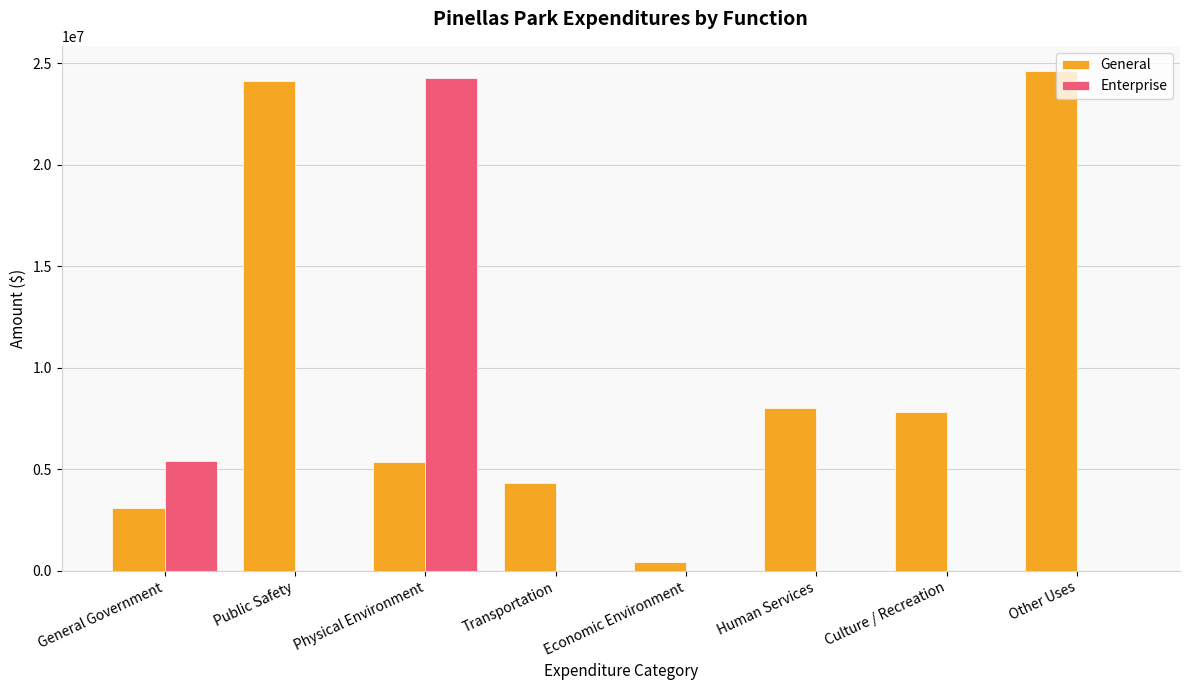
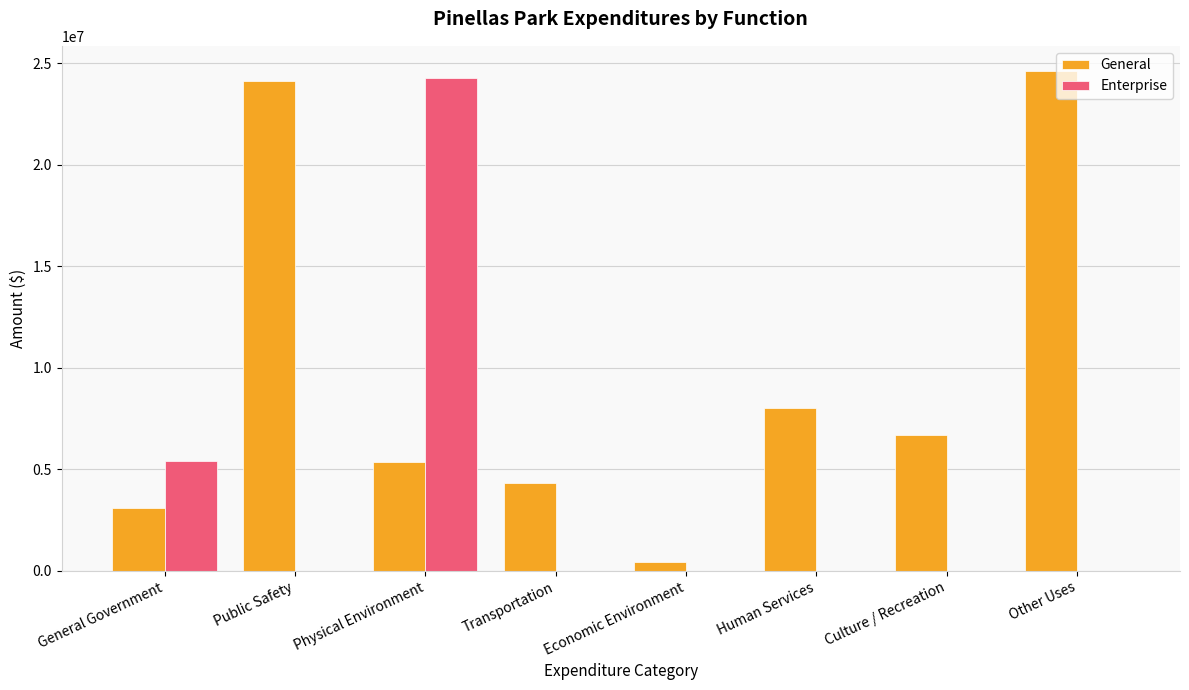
General, Culture / Recreation: 7800000 -> 6700000
